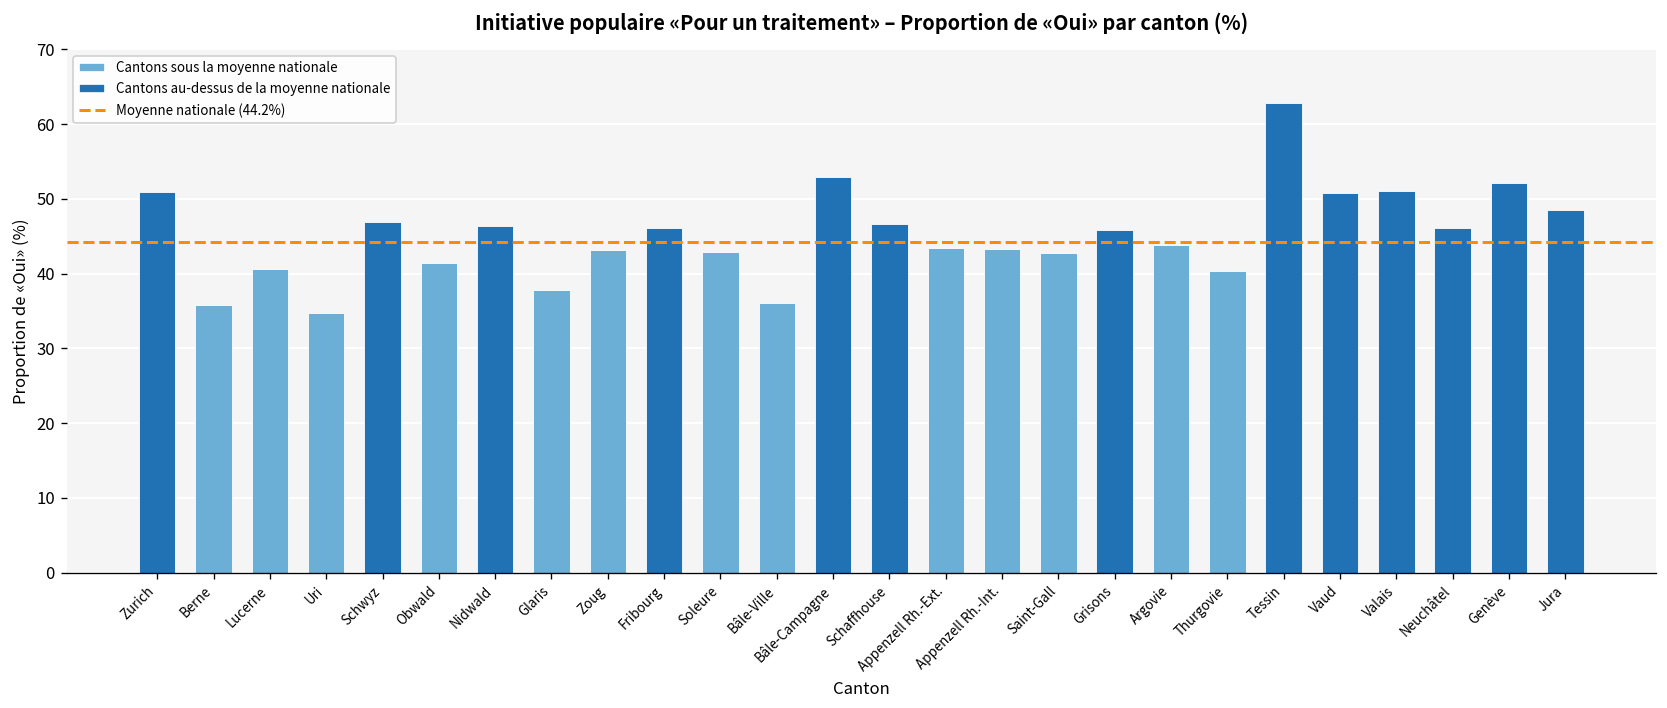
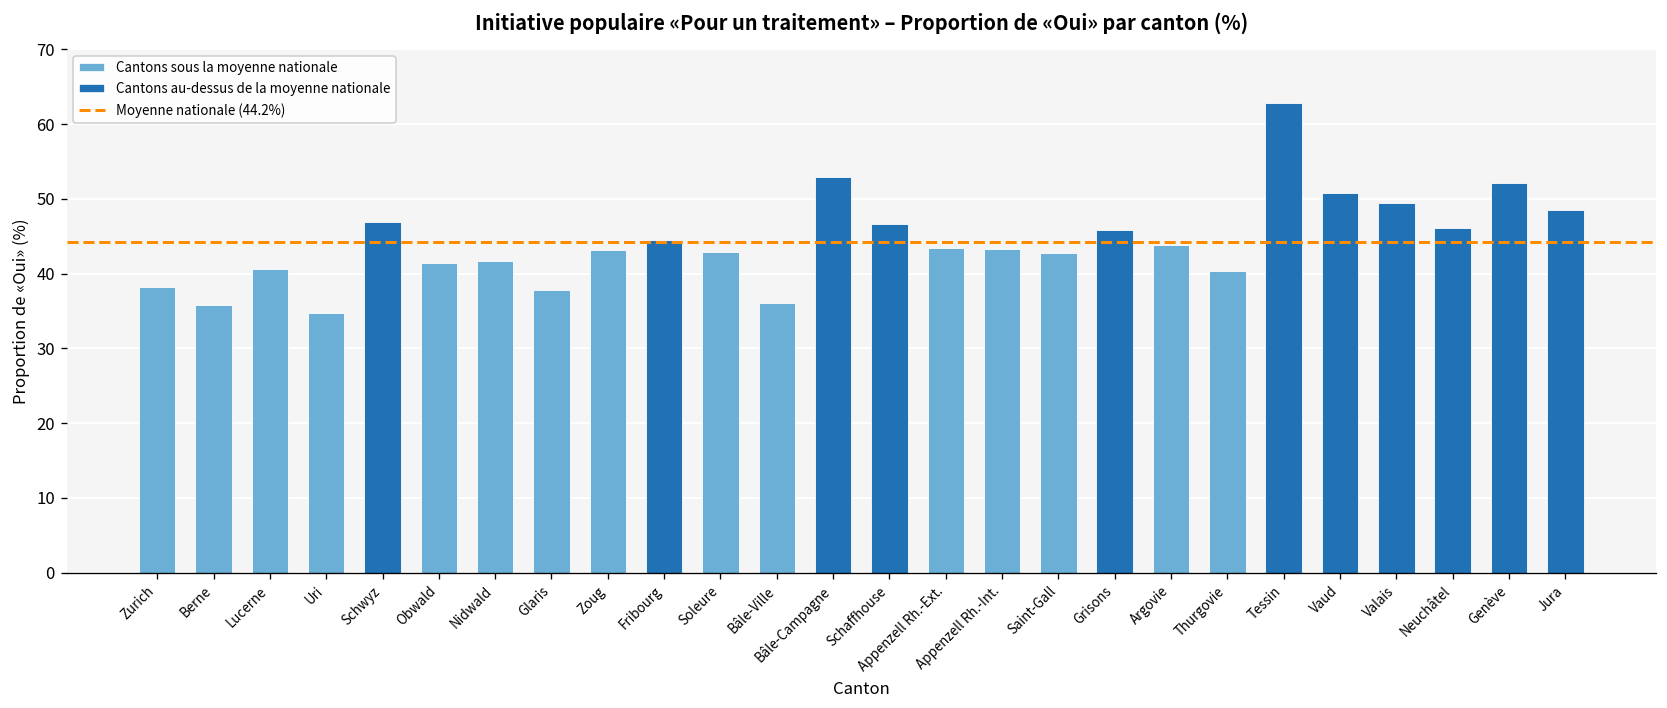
Zurich: 51 -> 38
Nidwald: 46 -> 42
Fribourg: 46 -> 45
Valais: 51 -> 49
